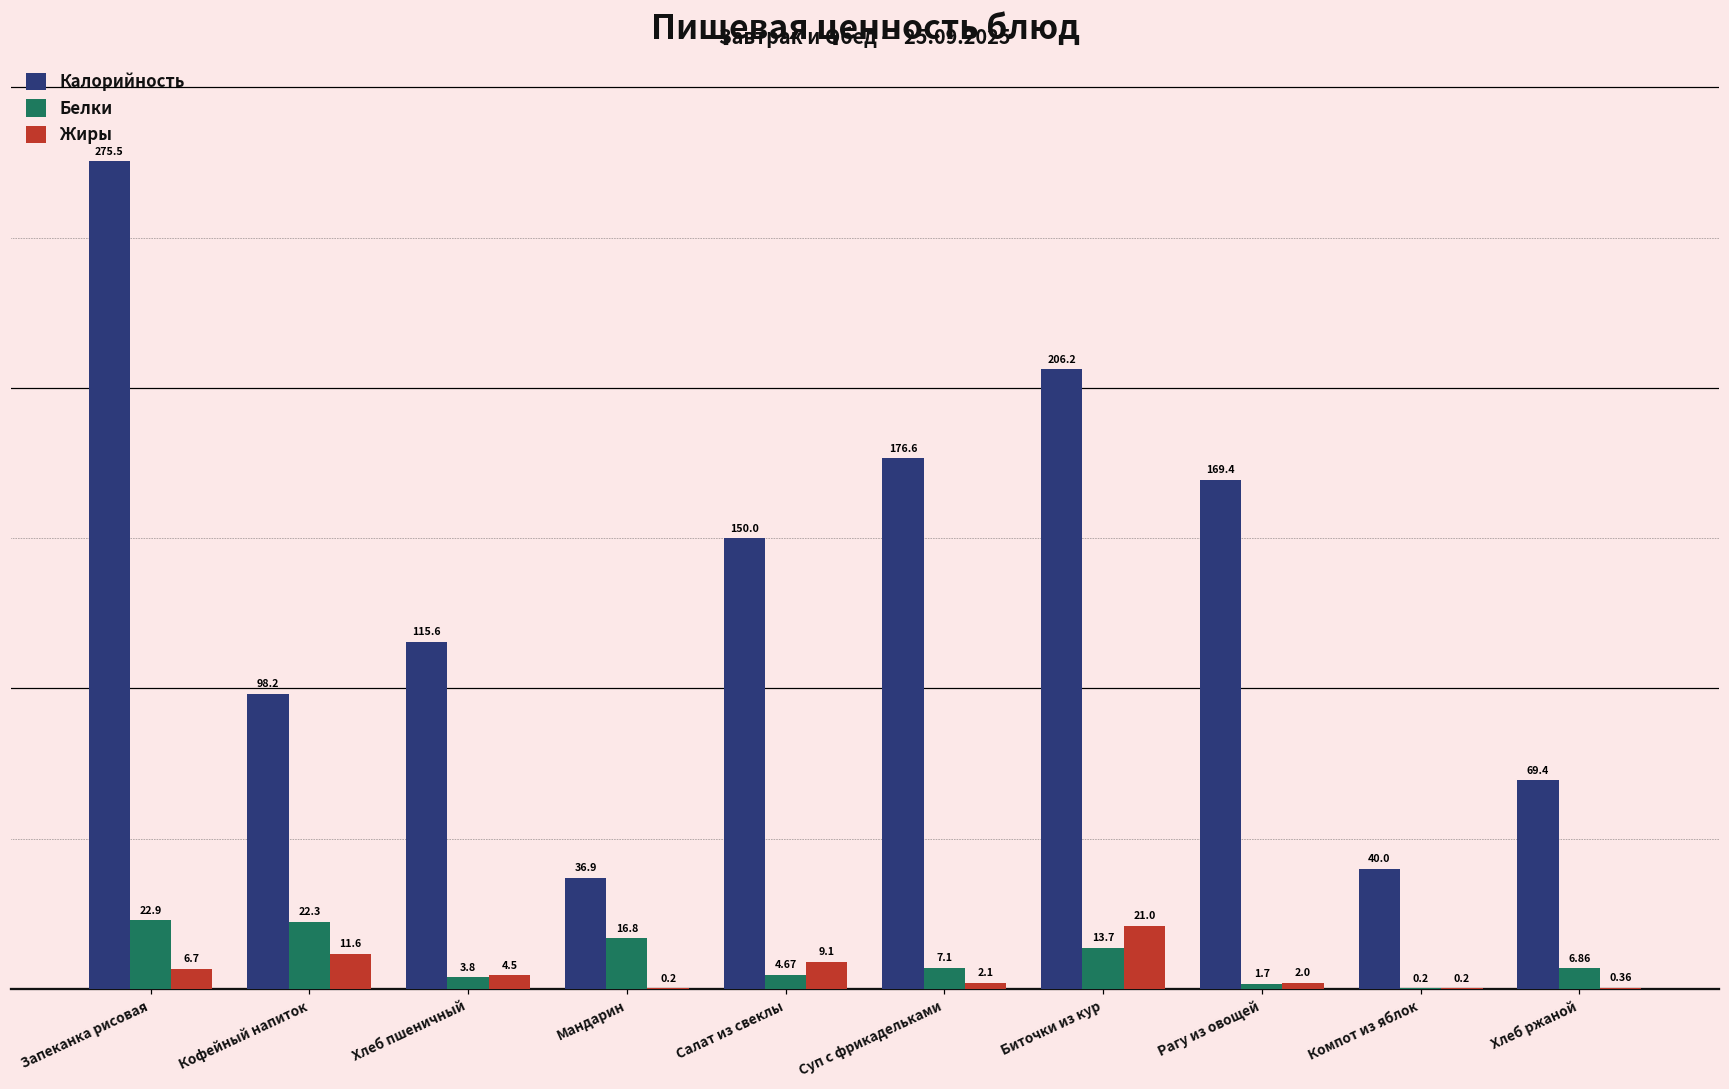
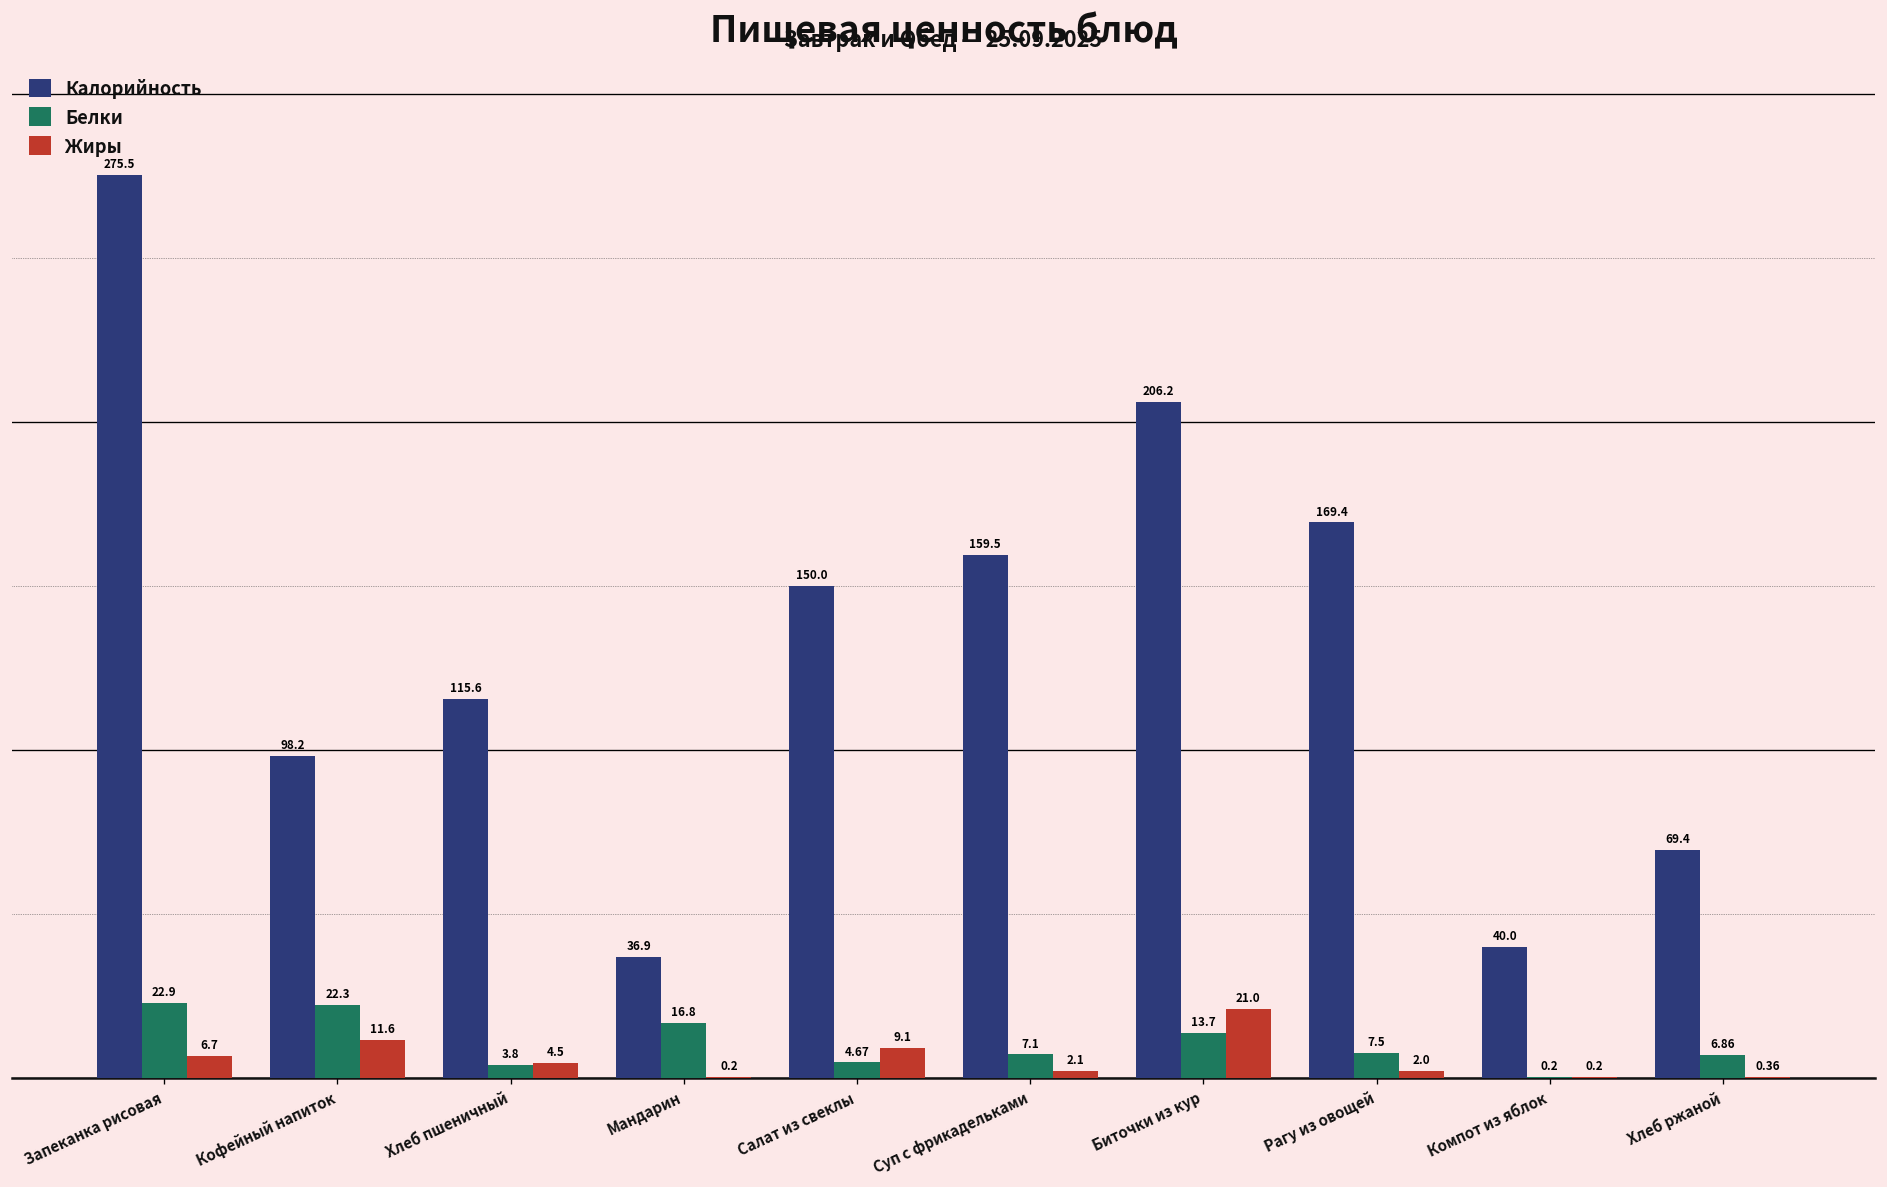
Калорийность, Суп с фрикадельками: 176.6 -> 159.5
Белки, Рагу из овощей: 1.7 -> 7.5
